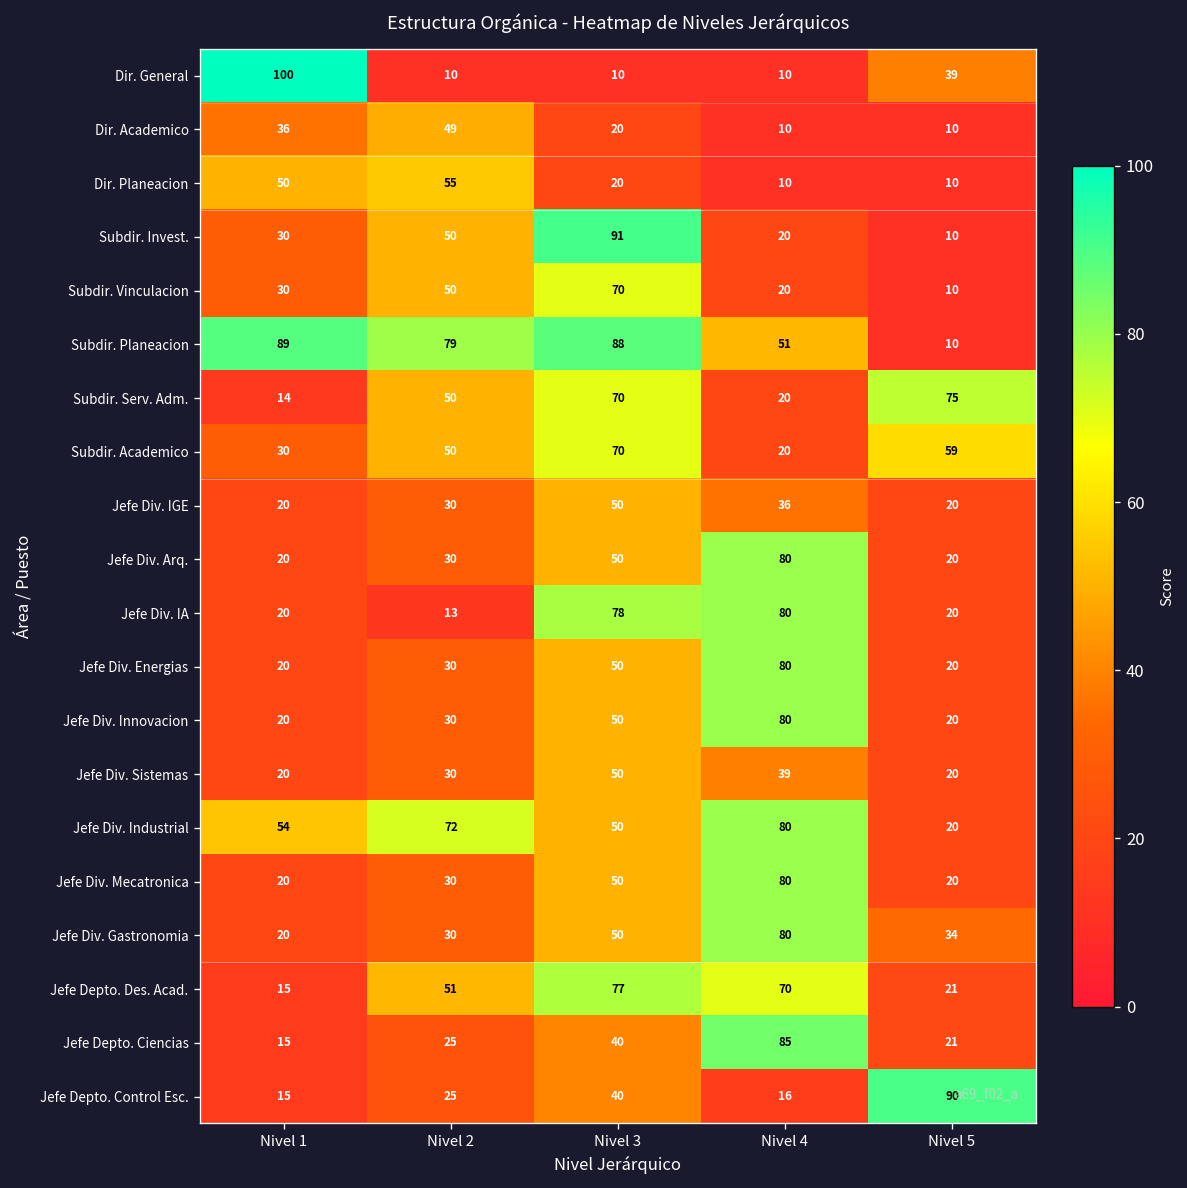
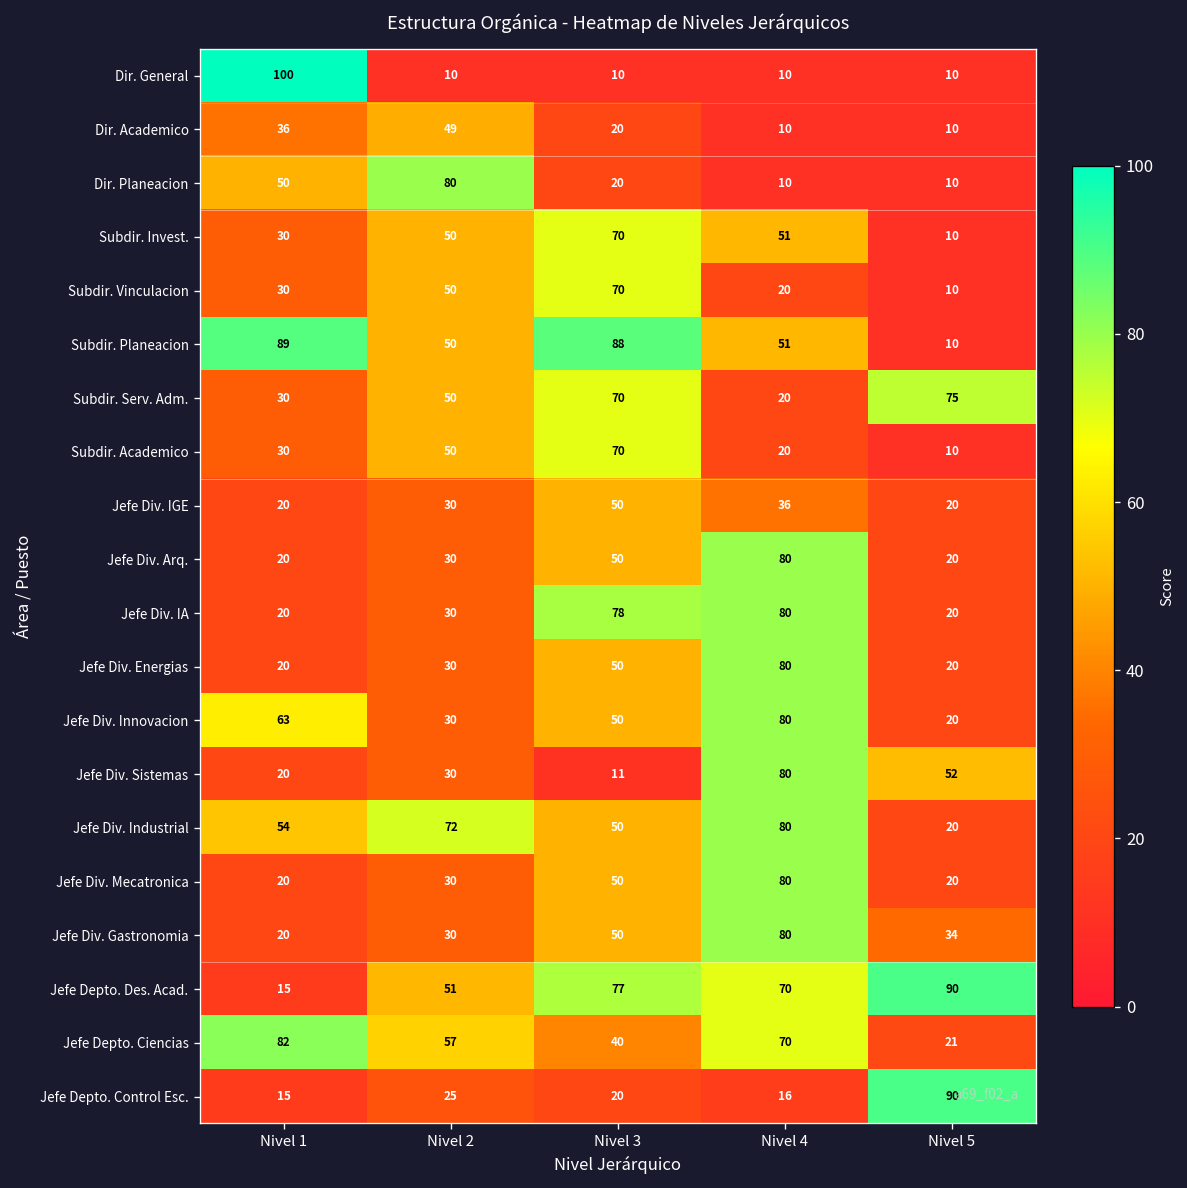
Dir. General, Nivel 5: 39 -> 10
Dir. Planeacion, Nivel 2: 55 -> 80
Subdir. Invest., Nivel 3: 91 -> 70
Subdir. Invest., Nivel 4: 20 -> 51
Subdir. Planeacion, Nivel 2: 79 -> 50
Subdir. Serv. Adm., Nivel 1: 14 -> 30
Subdir. Academico, Nivel 5: 59 -> 10
Jefe Div. IA, Nivel 2: 13 -> 30
Jefe Div. Innovacion, Nivel 1: 20 -> 63
Jefe Div. Sistemas, Nivel 3: 50 -> 11
Jefe Div. Sistemas, Nivel 4: 39 -> 80
Jefe Div. Sistemas, Nivel 5: 20 -> 52
Jefe Depto. Des. Acad., Nivel 5: 21 -> 90
Jefe Depto. Ciencias, Nivel 1: 15 -> 82
Jefe Depto. Ciencias, Nivel 2: 25 -> 57
Jefe Depto. Ciencias, Nivel 4: 85 -> 70
Jefe Depto. Control Esc., Nivel 3: 40 -> 20
